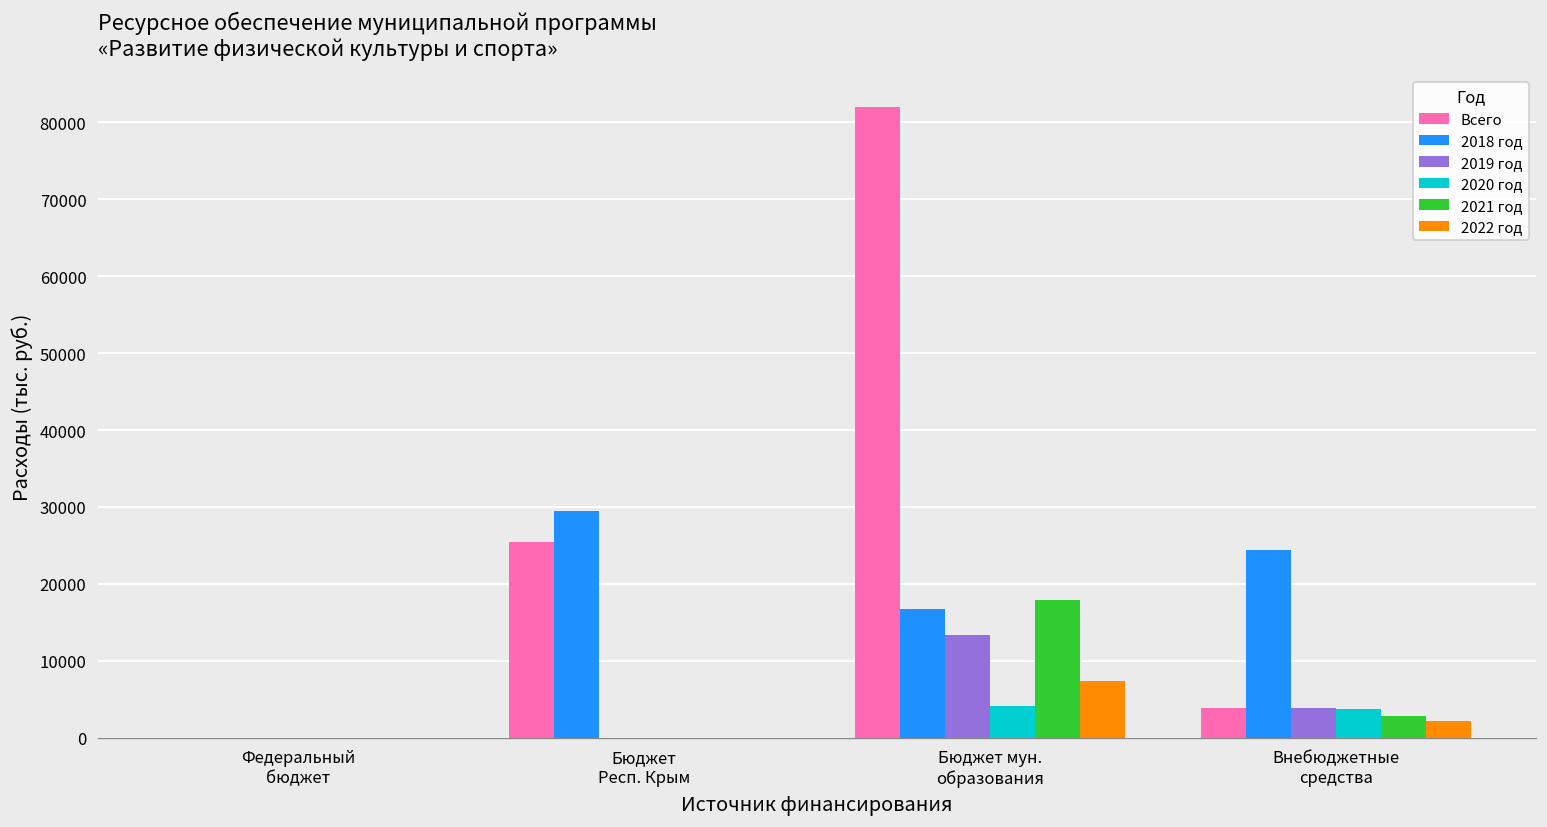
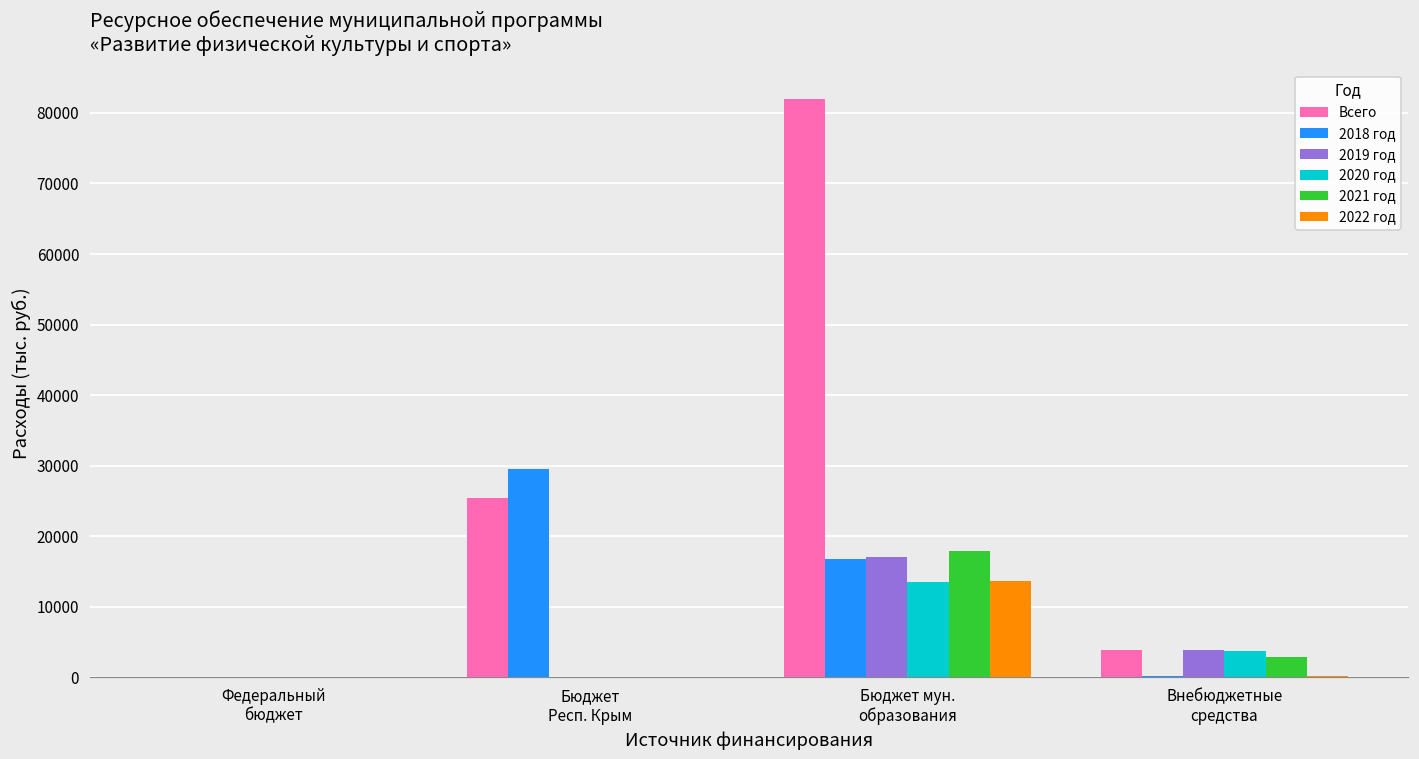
2019 год, Бюджет мун. образования: 13000 -> 17000
2020 год, Бюджет мун. образования: 4000 -> 14000
2022 год, Бюджет мун. образования: 7000 -> 14000
2018 год, Внебюджетные средства: 24000 -> 0
2022 год, Внебюджетные средства: 2000 -> 0
